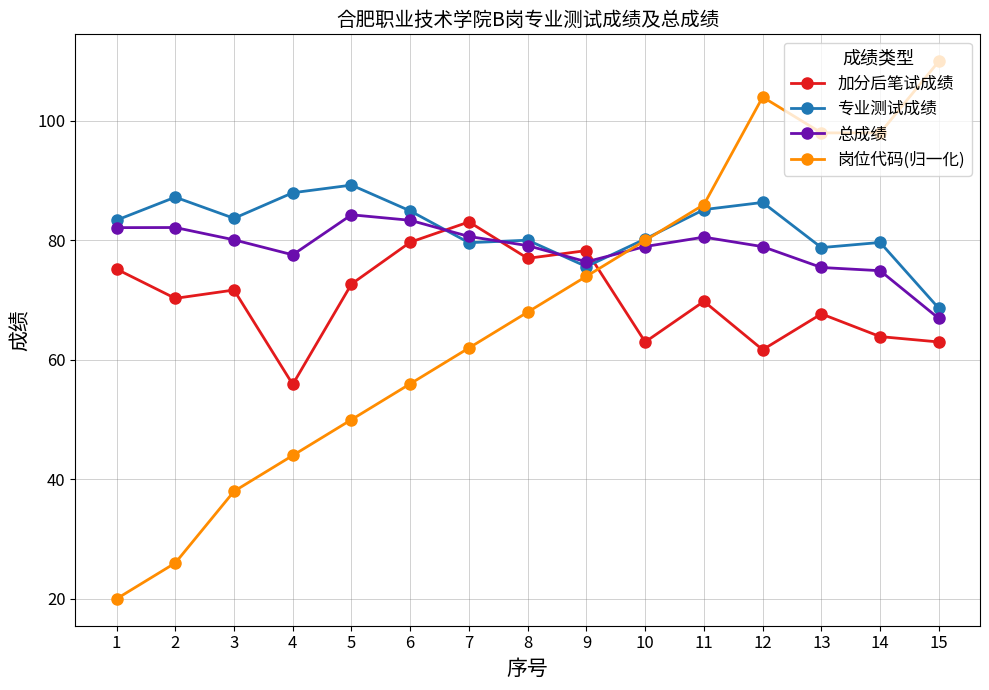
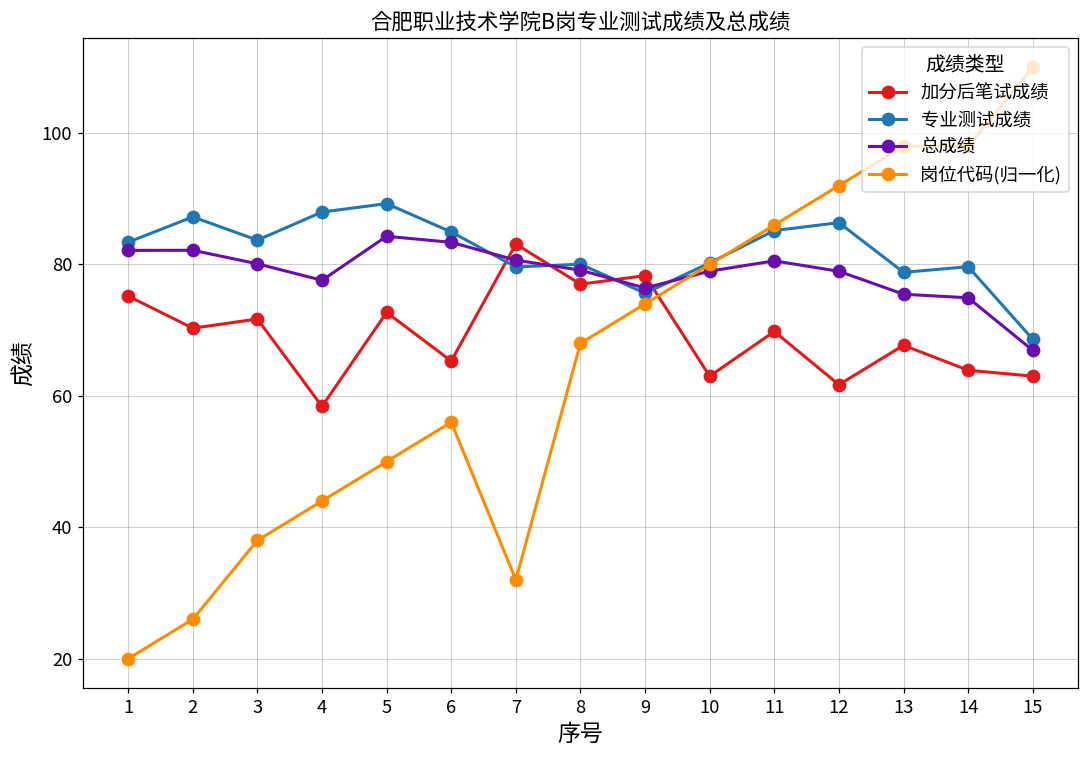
加分后笔试成绩, 4: 56 -> 58
加分后笔试成绩, 6: 80 -> 65
岗位代码(归一化), 7: 62 -> 32
岗位代码(归一化), 12: 104 -> 92
